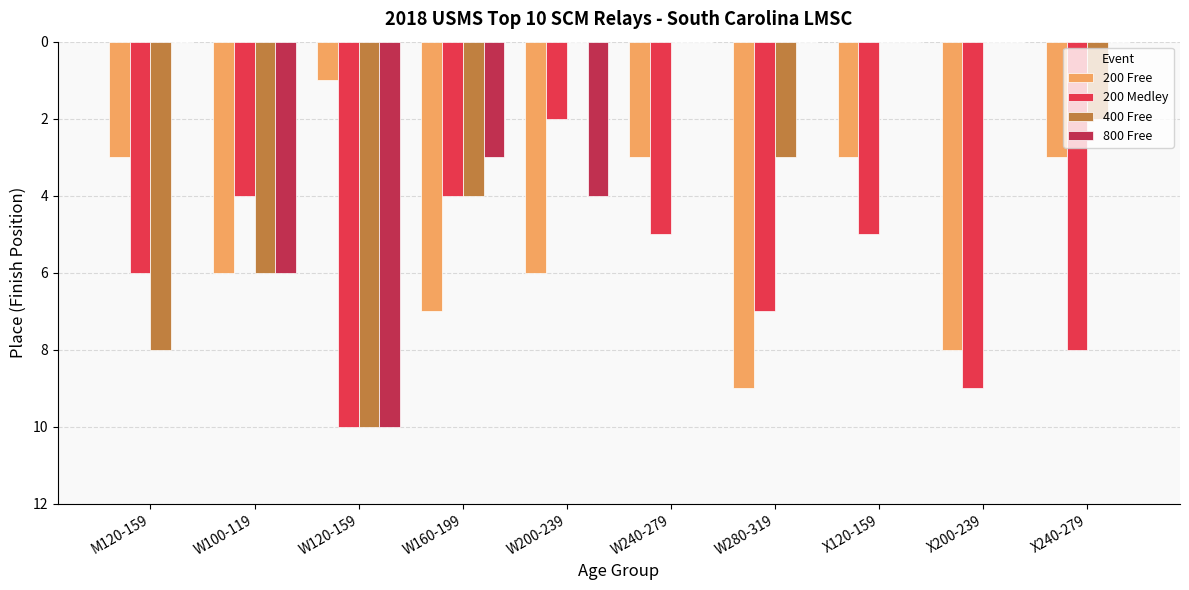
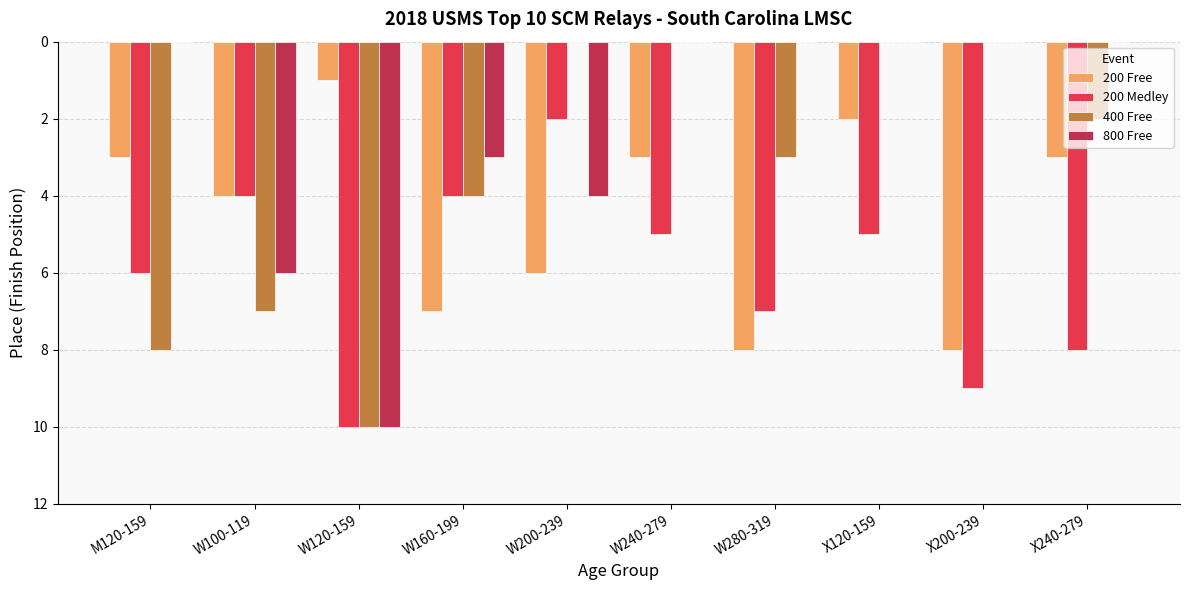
200 Free, W100-119: 6 -> 4
400 Free, W100-119: 6 -> 7
200 Free, W280-319: 9 -> 8
200 Free, X120-159: 3 -> 2
